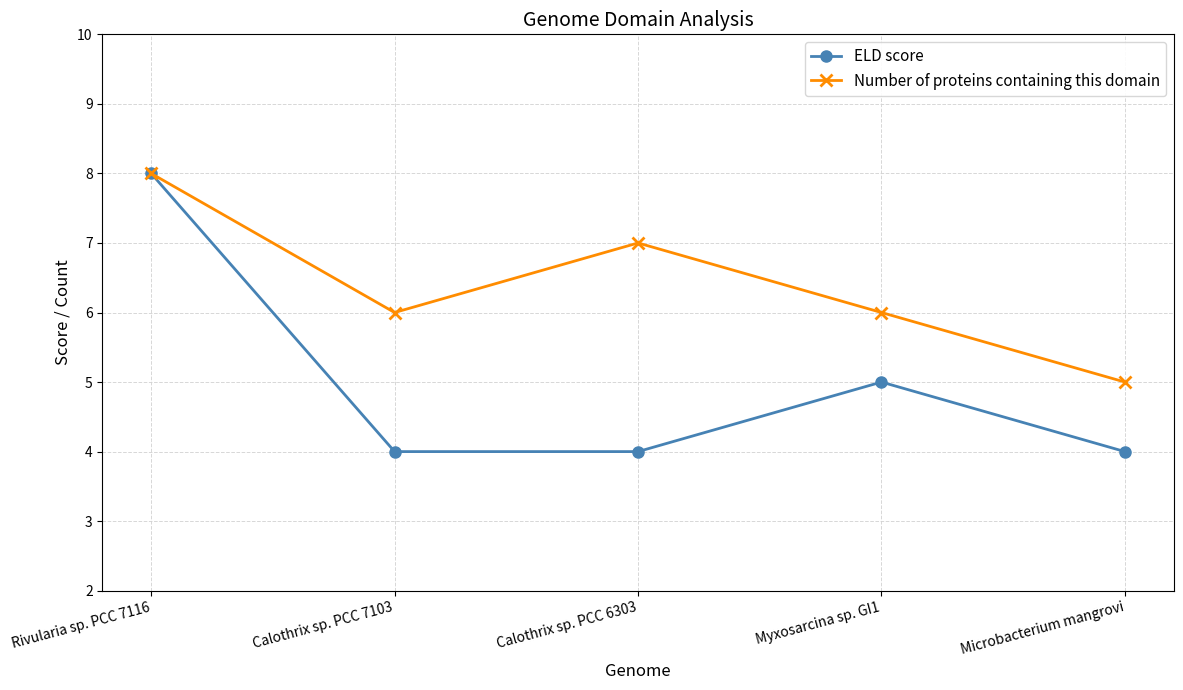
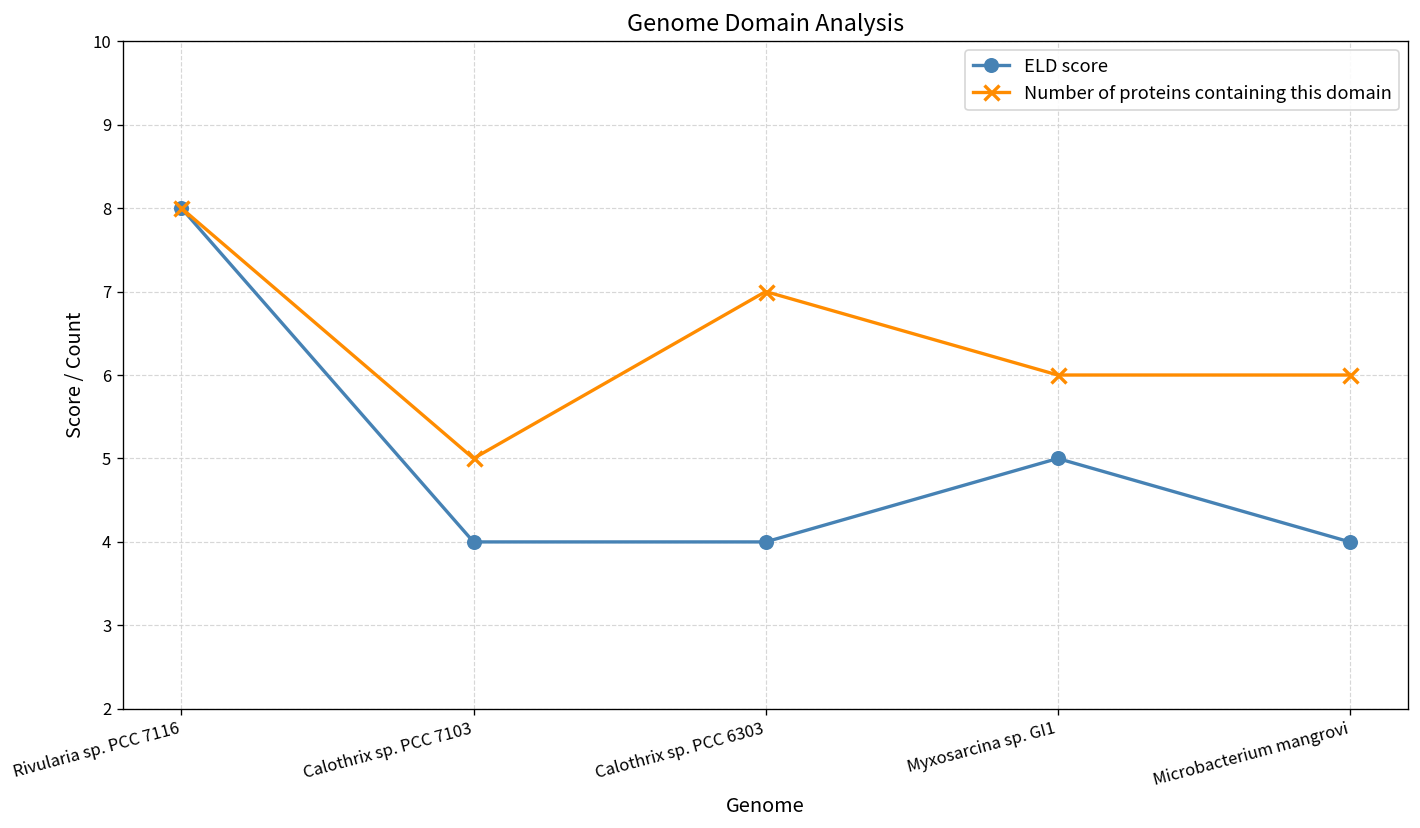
Number of proteins containing this domain, Calothrix sp. PCC 7103: 6 -> 5
Number of proteins containing this domain, Microbacterium mangrovi: 5 -> 6
